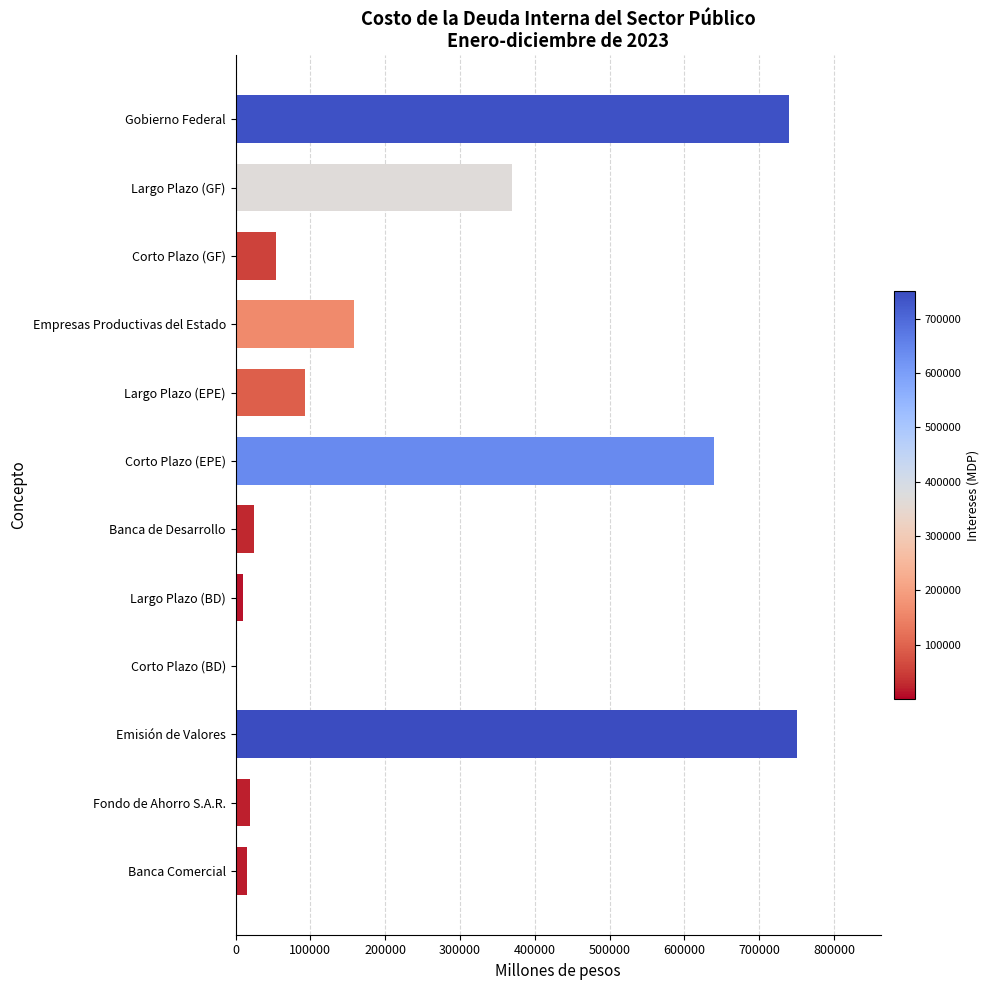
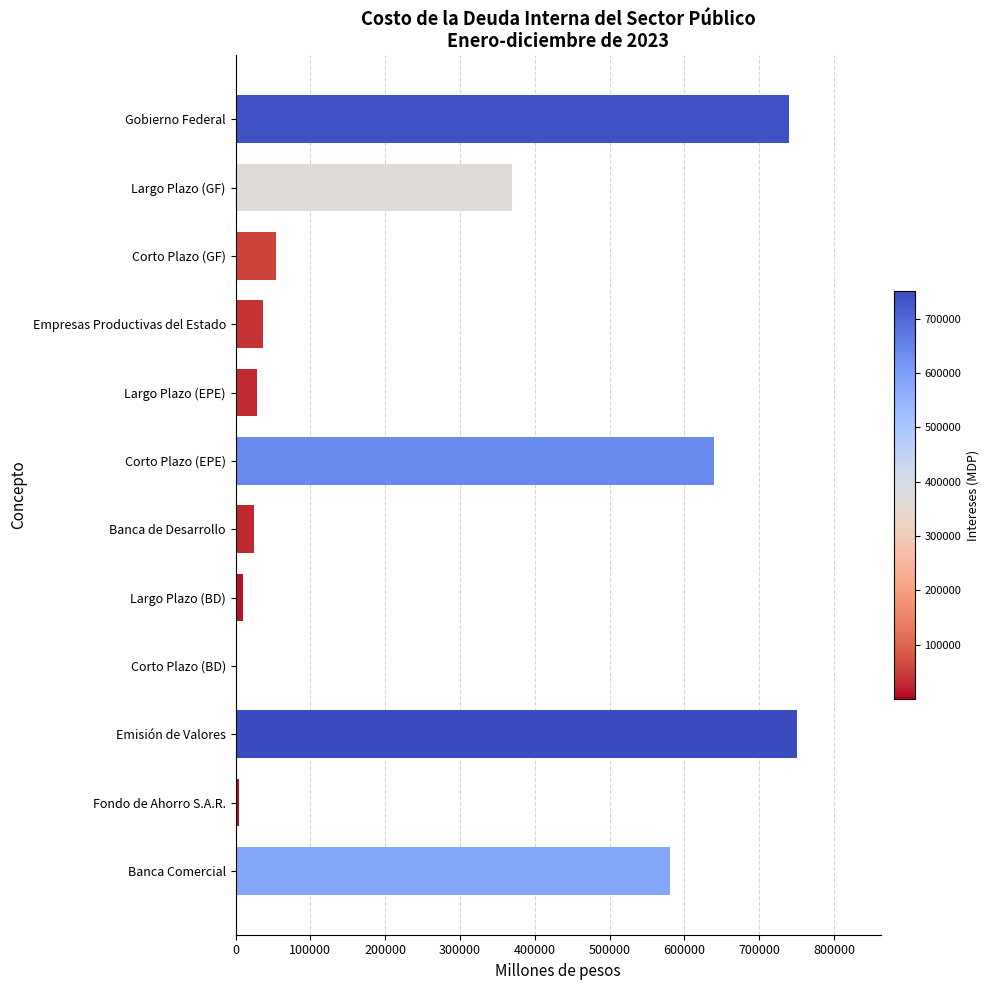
Empresas Productivas del Estado: 160000 -> 40000
Largo Plazo (EPE): 90000 -> 30000
Fondo de Ahorro S.A.R.: 20000 -> 0
Banca Comercial: 20000 -> 580000
